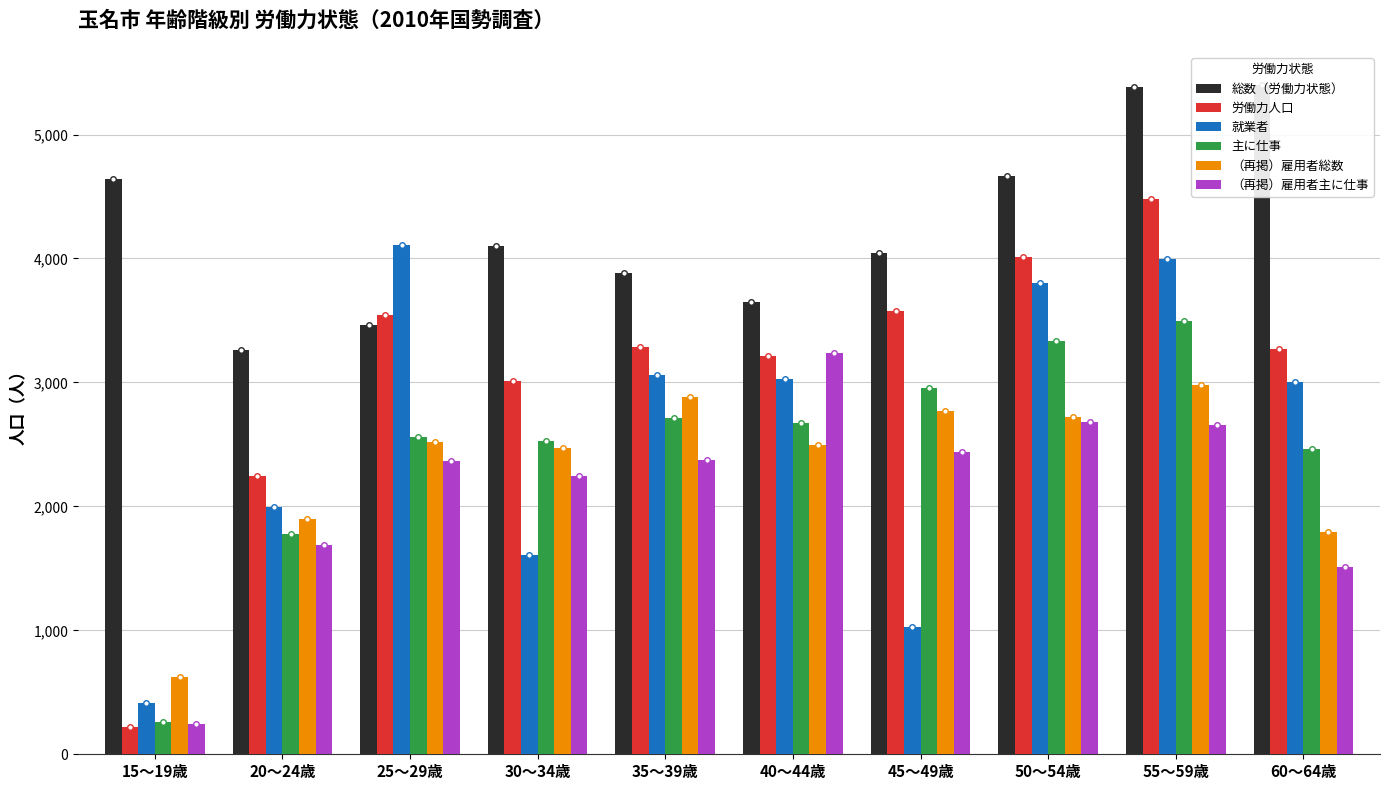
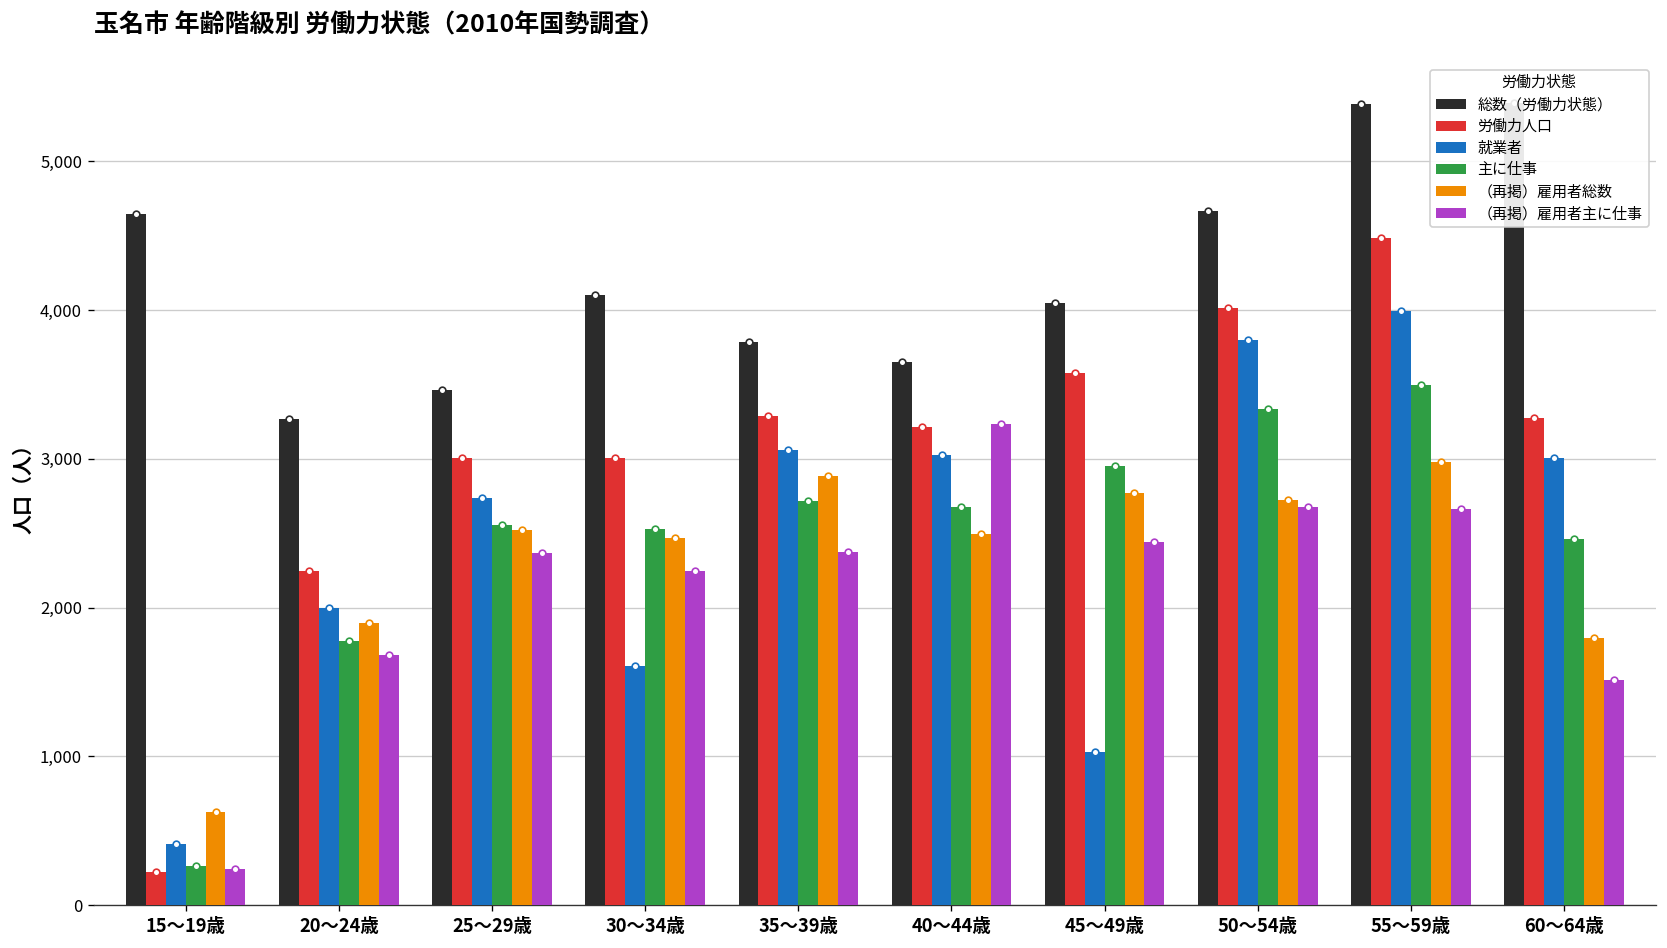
労働力人口, 25～29歳: 3,550 -> 3,010
就業者, 25～29歳: 4,110 -> 2,740
総数（労働力状態）, 35～39歳: 3,880 -> 3,790
